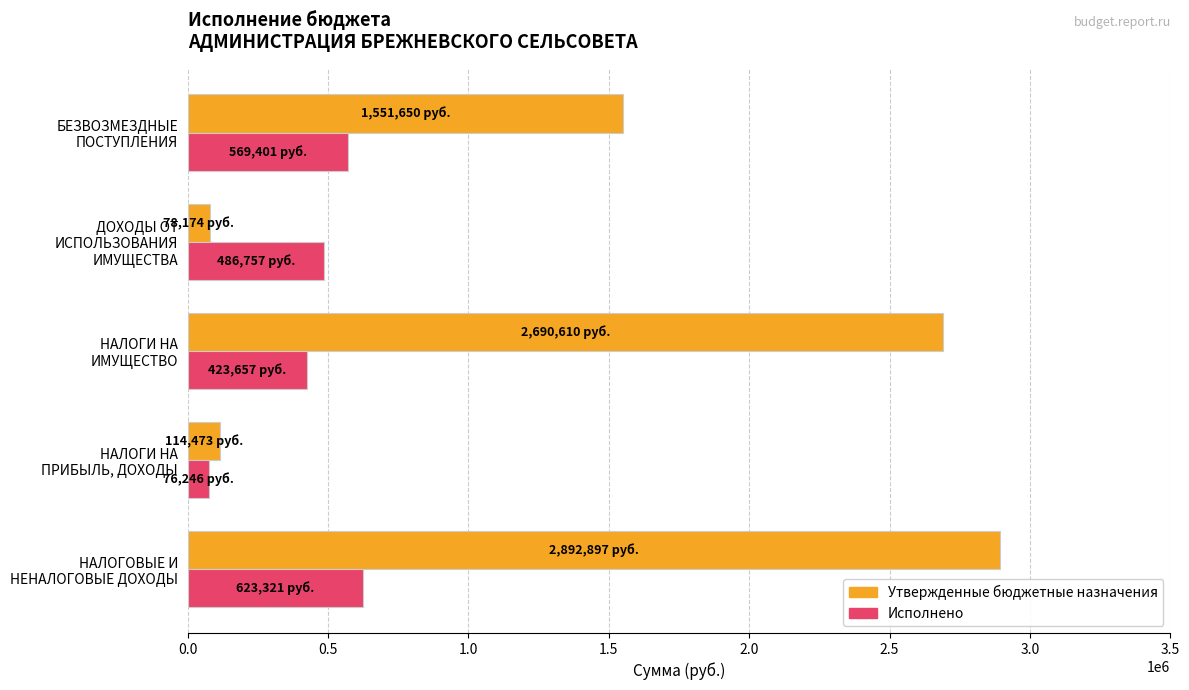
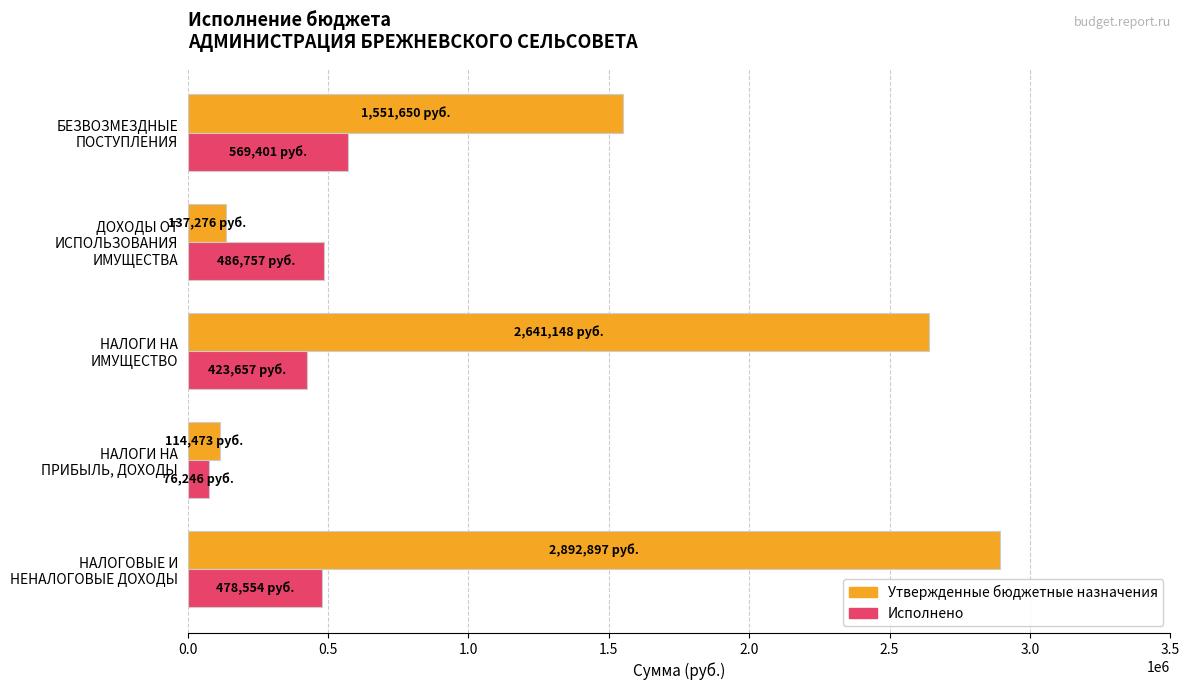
Утвержденные бюджетные назначения, ДОХОДЫ ОТ ИСПОЛЬЗОВАНИЯ ИМУЩЕСТВА: 78,174 -> 137,276
Утвержденные бюджетные назначения, НАЛОГИ НА ИМУЩЕСТВО: 2,690,610 -> 2,641,148
Исполнено, НАЛОГОВЫЕ И НЕНАЛОГОВЫЕ ДОХОДЫ: 623,321 -> 478,554
